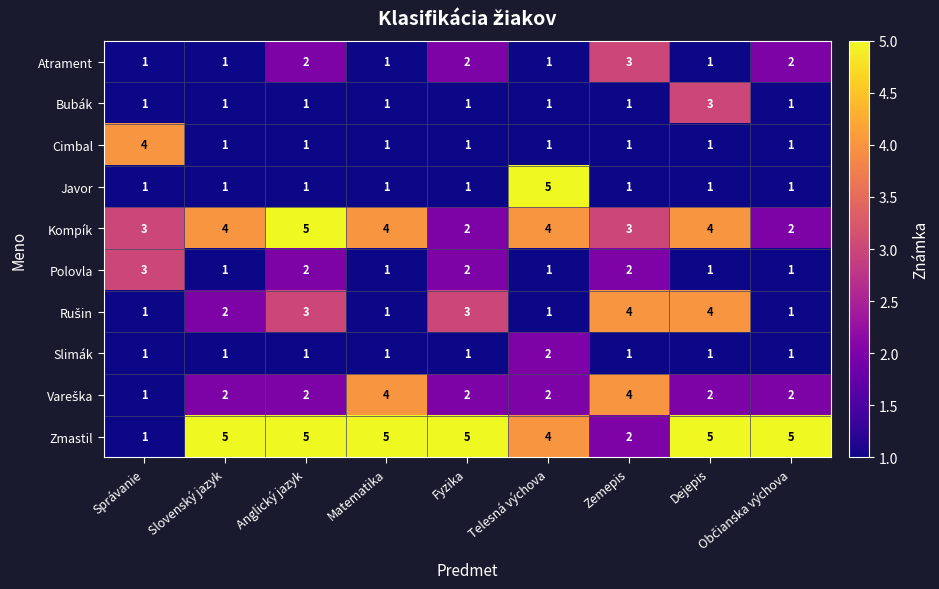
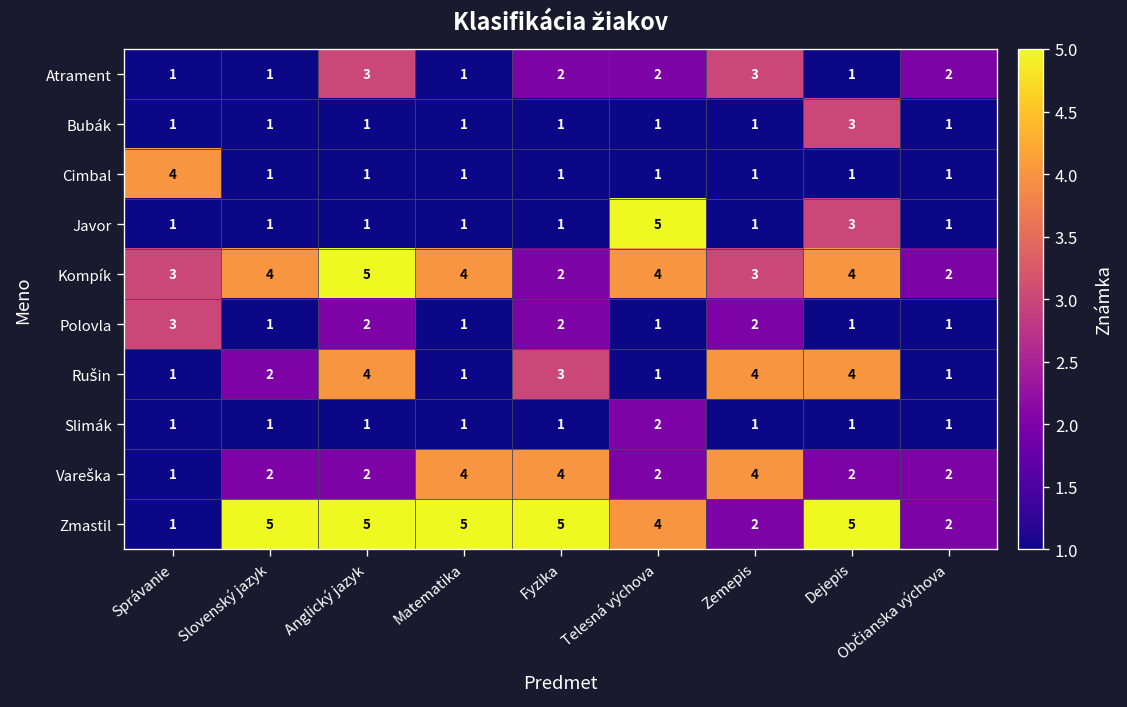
Atrament, Anglický jazyk: 2 -> 3
Atrament, Telesná výchova: 1 -> 2
Javor, Dejepis: 1 -> 3
Rušin, Anglický jazyk: 3 -> 4
Vareška, Fyzika: 2 -> 4
Zmastil, Občianska výchova: 5 -> 2
